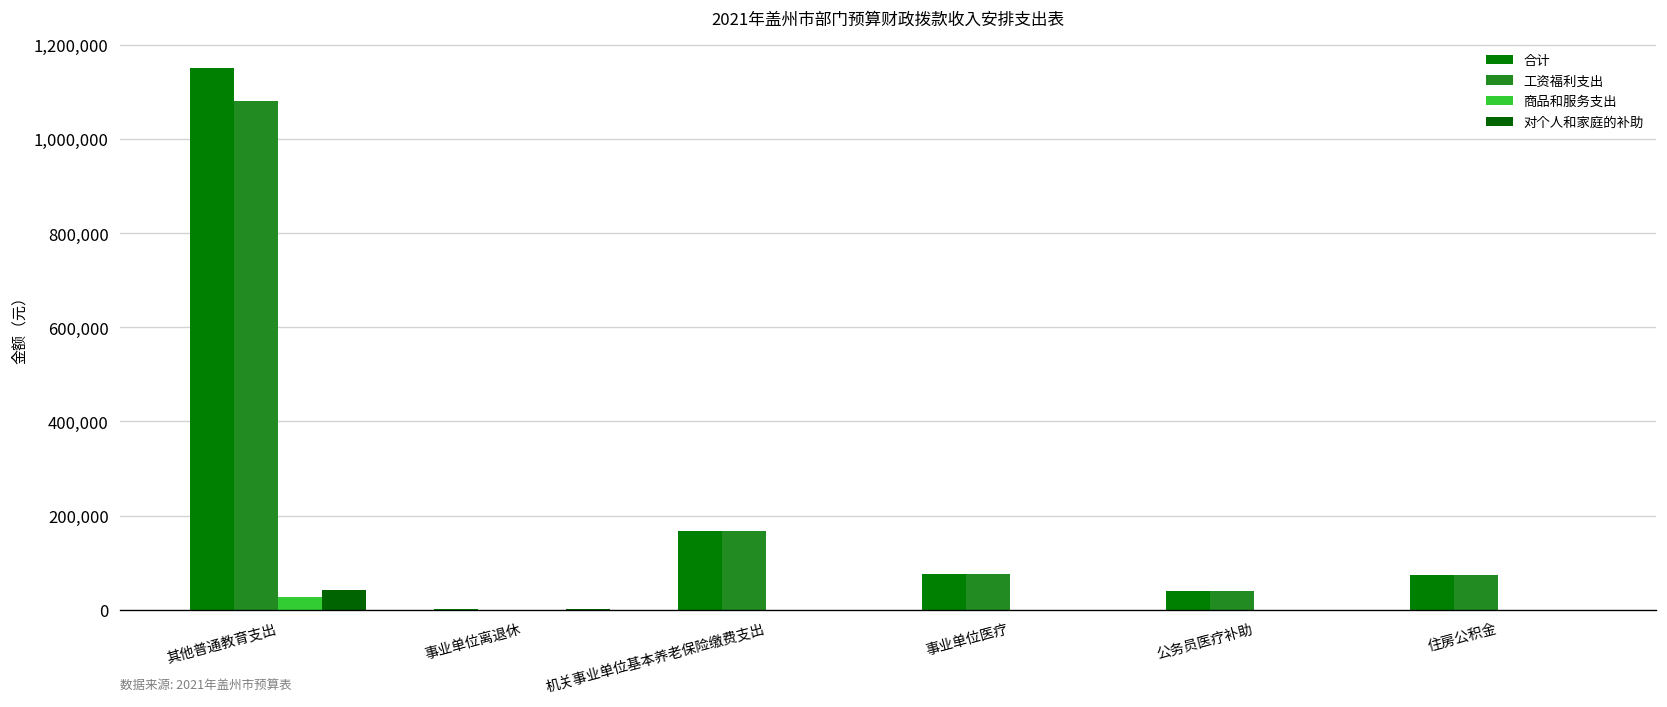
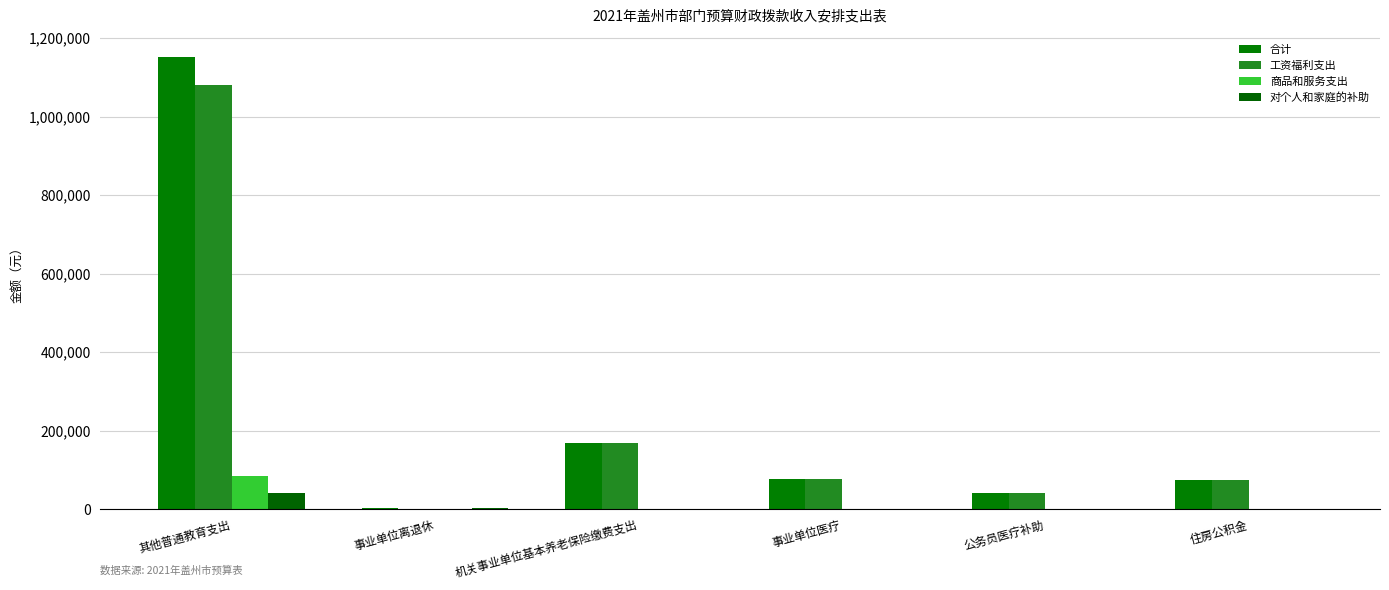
商品和服务支出, 其他普通教育支出: 30,000 -> 80,000
